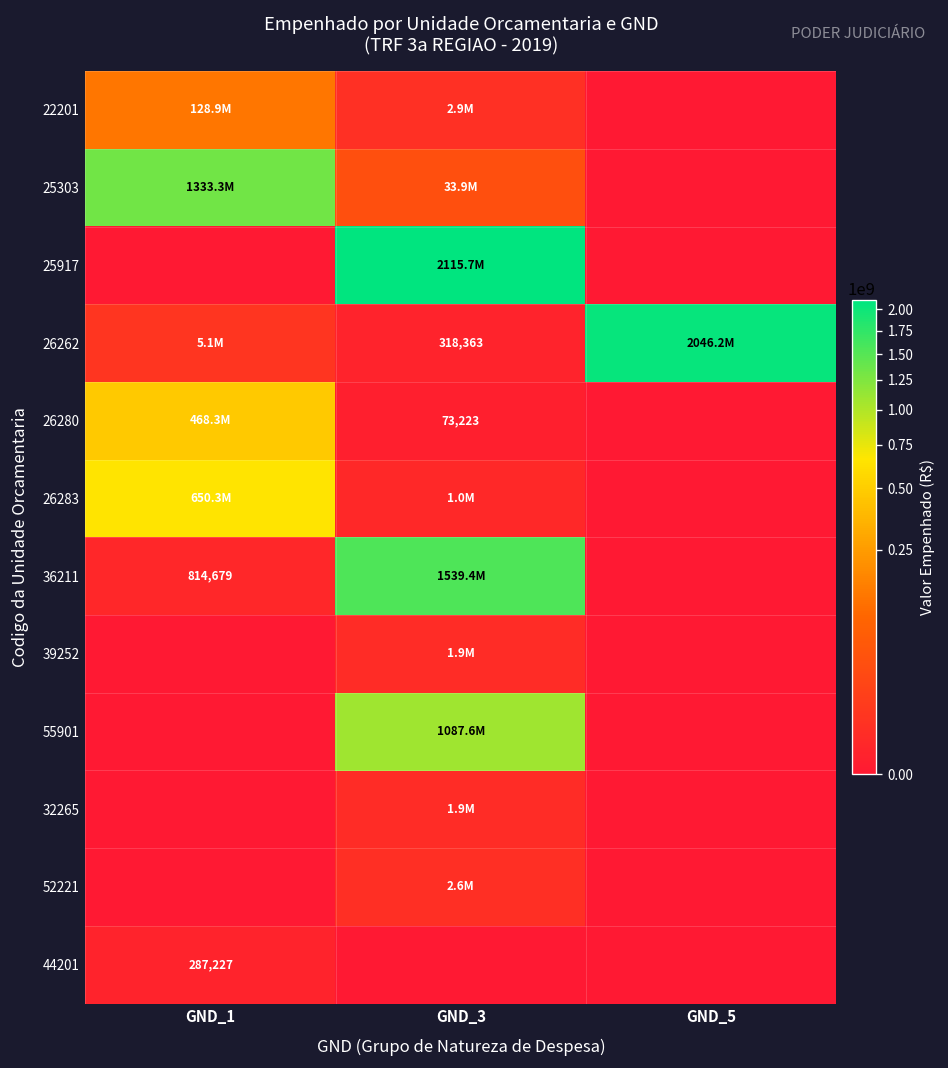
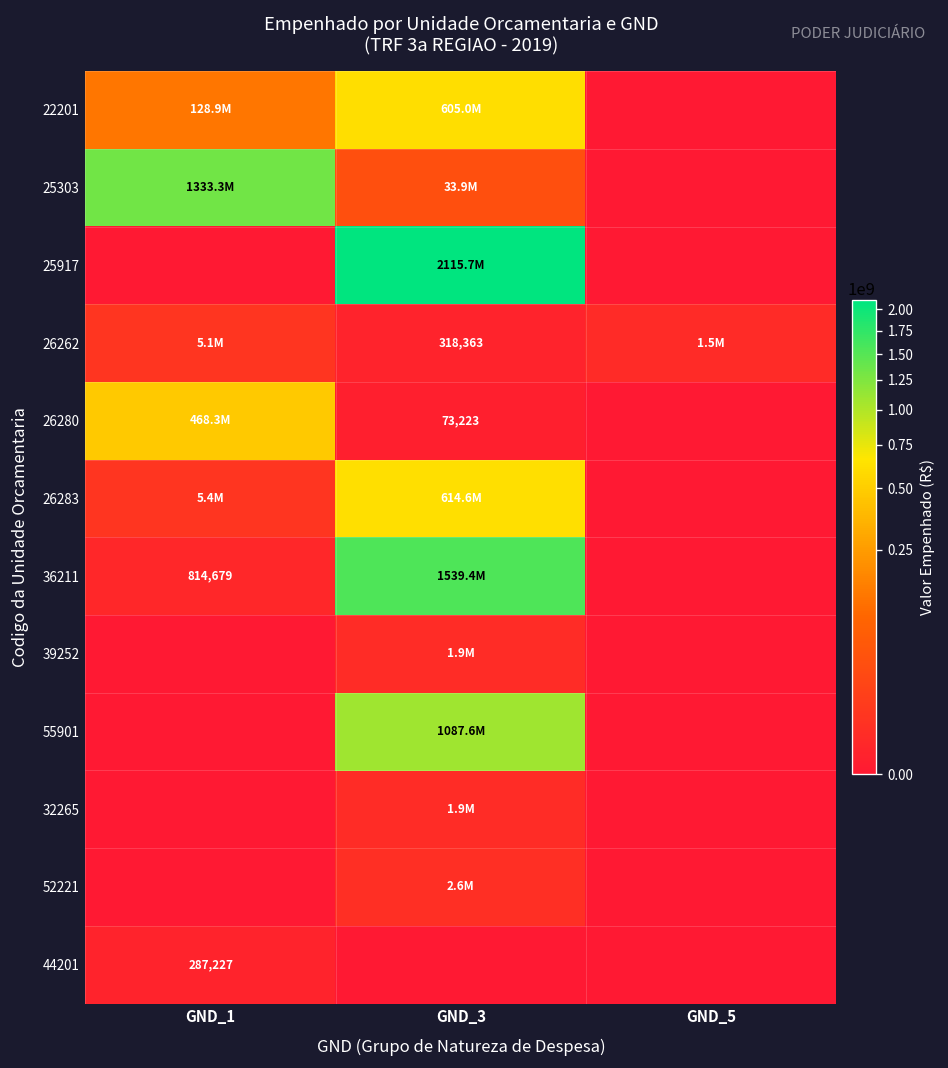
22201, GND_3: 2.9M -> 605.0M
26262, GND_5: 2046.2M -> 1.5M
26283, GND_1: 650.3M -> 5.4M
26283, GND_3: 1.0M -> 614.6M
